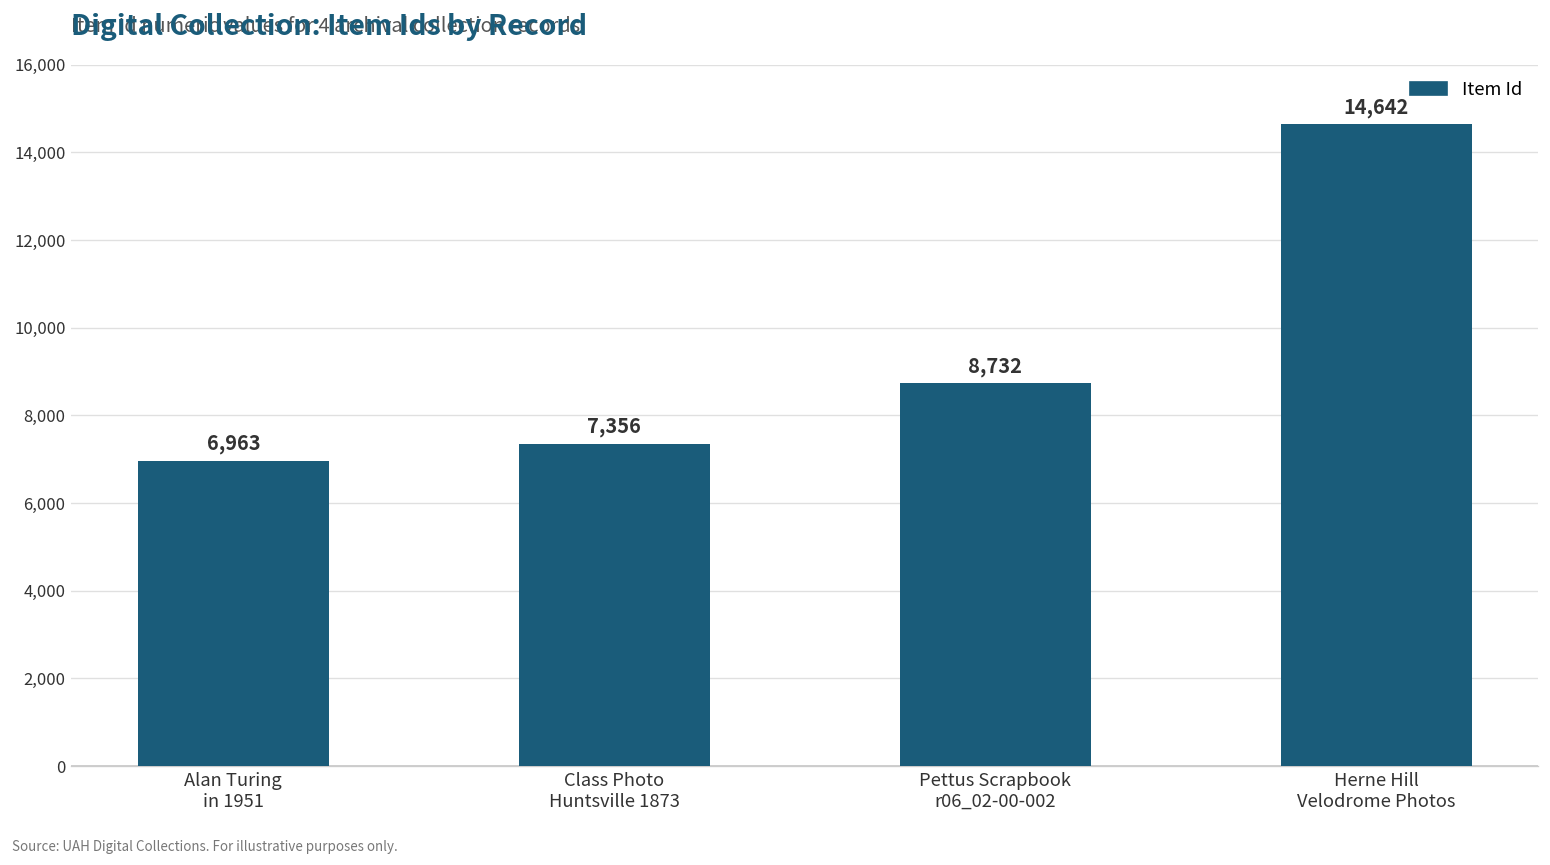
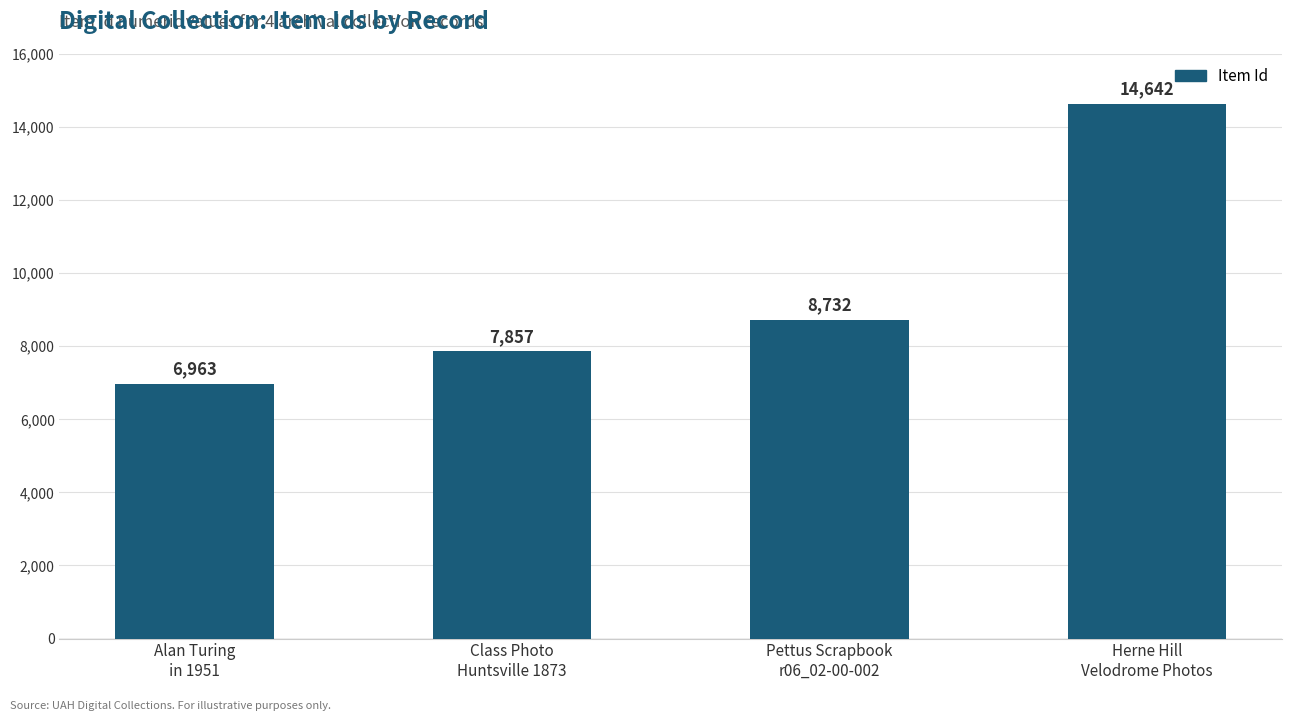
Class Photo Huntsville 1873: 7,356 -> 7,857
